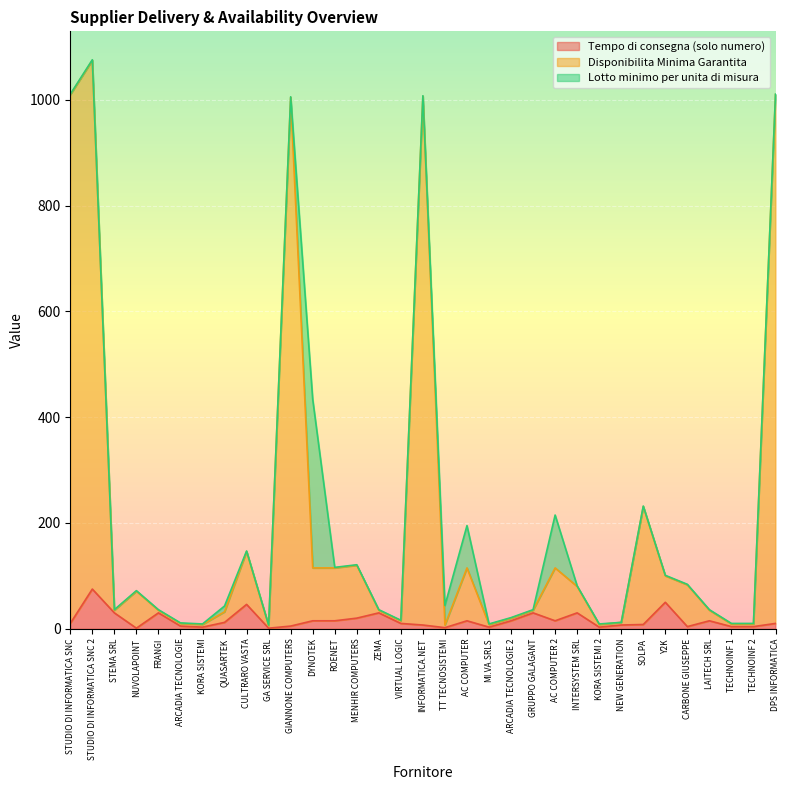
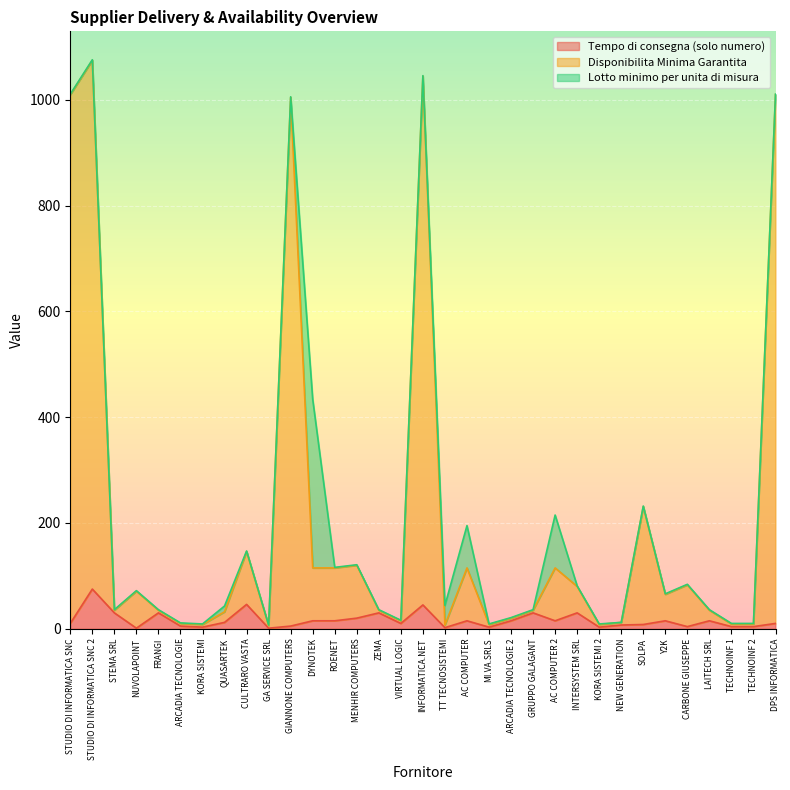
Tempo di consegna (solo numero), INFORMATICA.NET: 10 -> 50
Tempo di consegna (solo numero), Y2K: 50 -> 20
